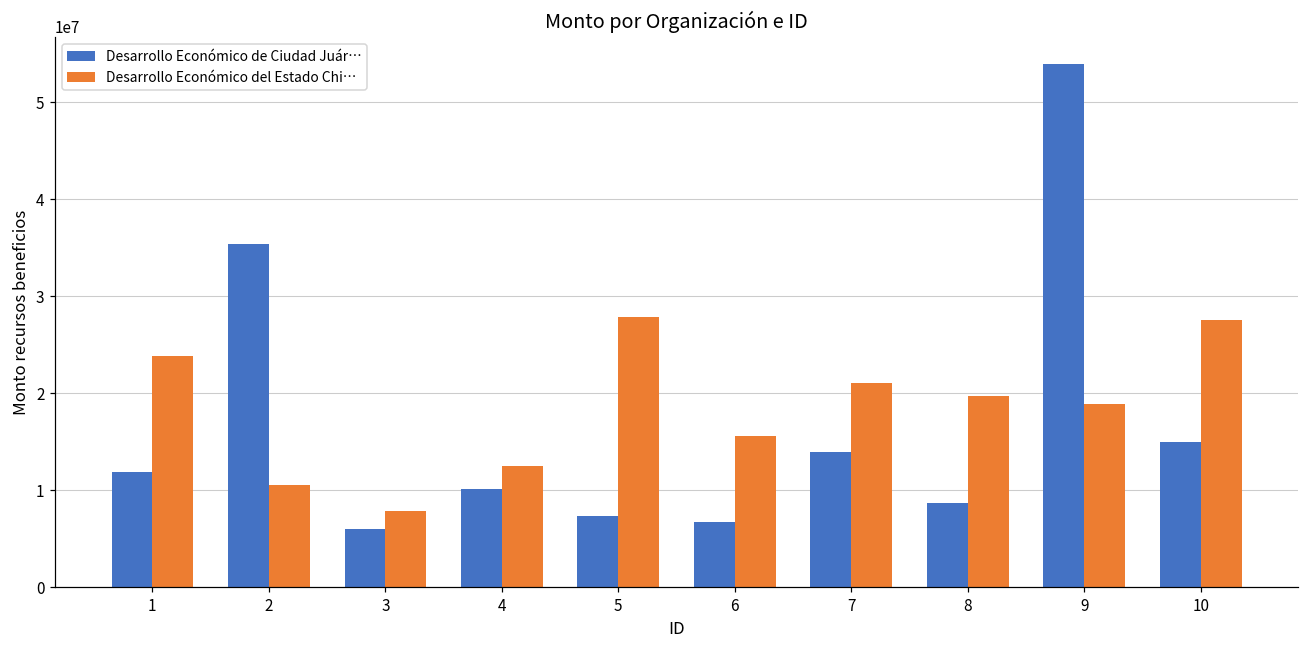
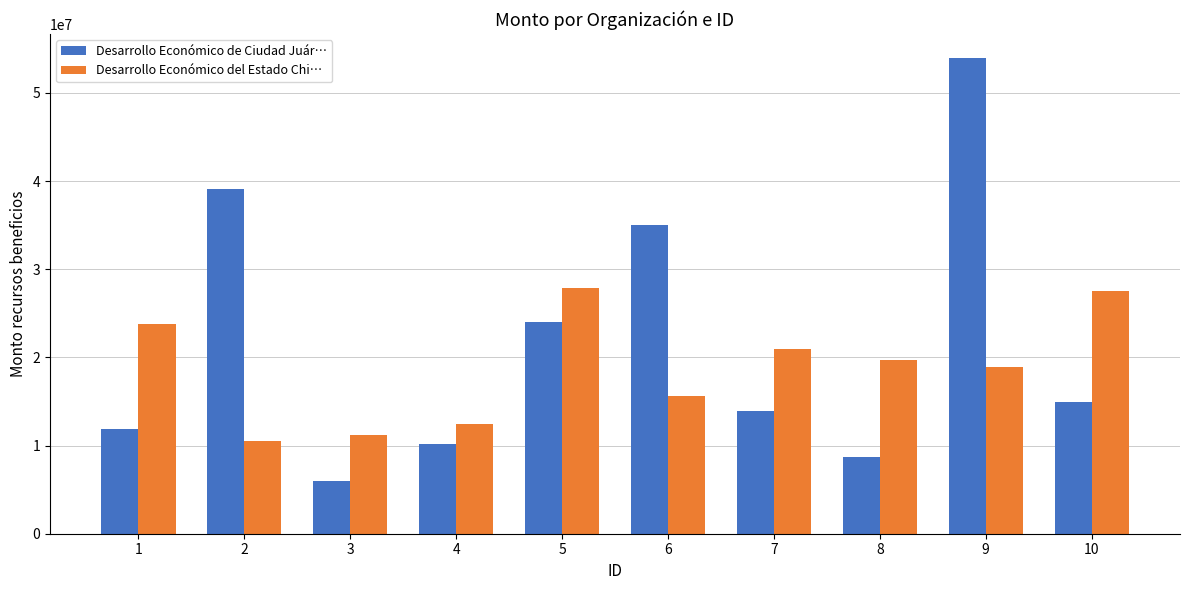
Desarrollo Económico de Ciudad Juár…, 2: 35000000 -> 39000000
Desarrollo Económico del Estado Chi…, 3: 8000000 -> 11000000
Desarrollo Económico de Ciudad Juár…, 5: 7000000 -> 24000000
Desarrollo Económico de Ciudad Juár…, 6: 7000000 -> 35000000
